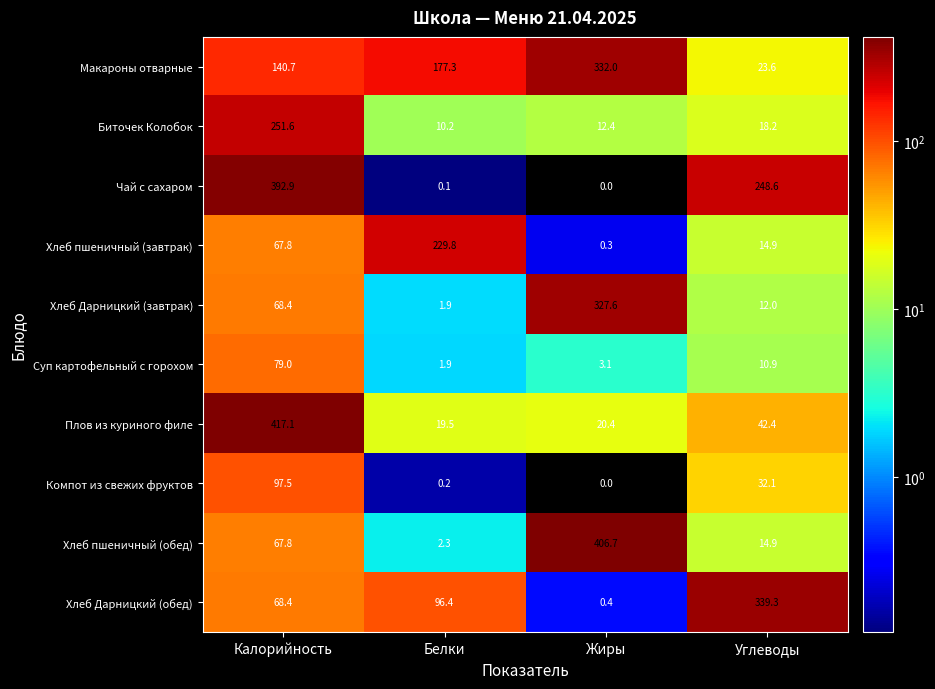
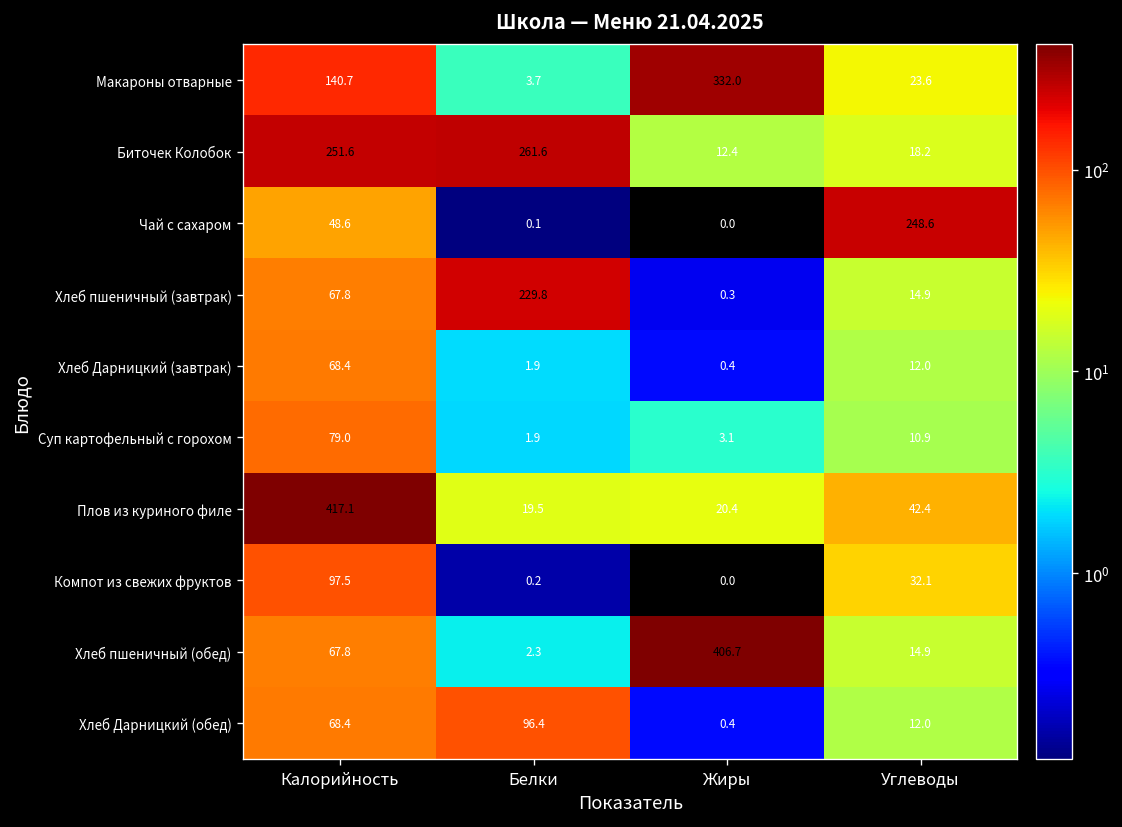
Макароны отварные, Белки: 177.3 -> 3.7
Биточек Колобок, Белки: 10.2 -> 261.6
Чай с сахаром, Калорийность: 392.9 -> 48.6
Хлеб Дарницкий (завтрак), Жиры: 327.6 -> 0.4
Хлеб Дарницкий (обед), Углеводы: 339.3 -> 12.0
